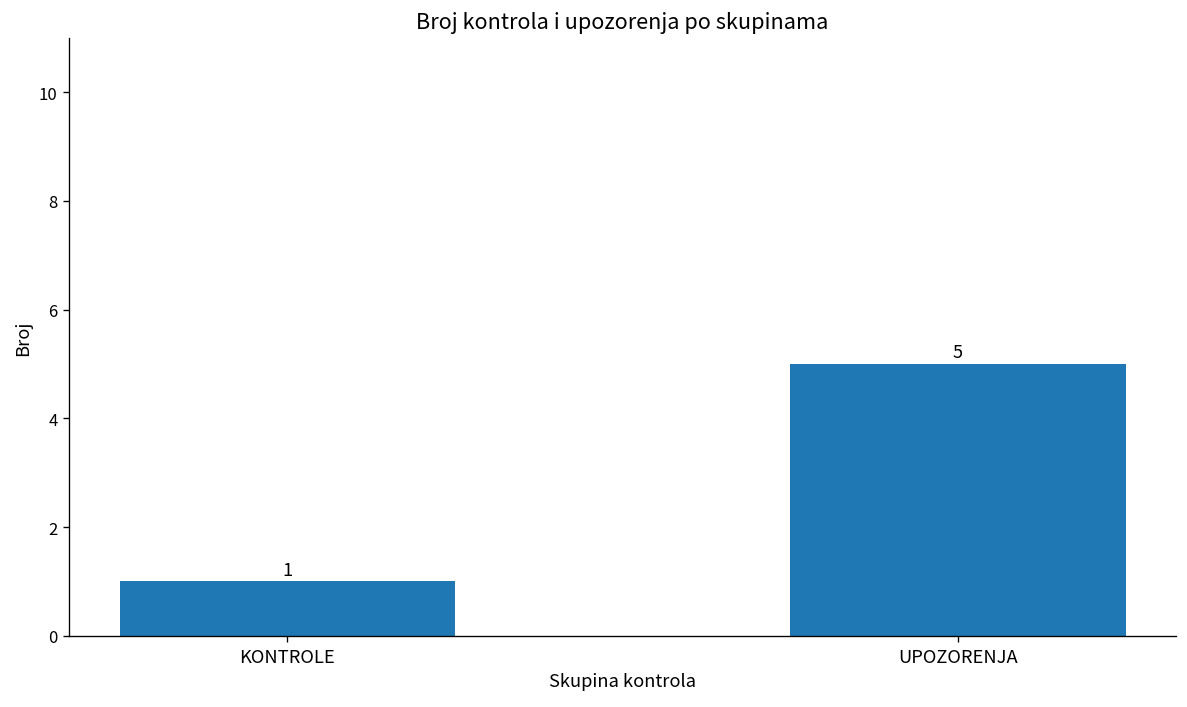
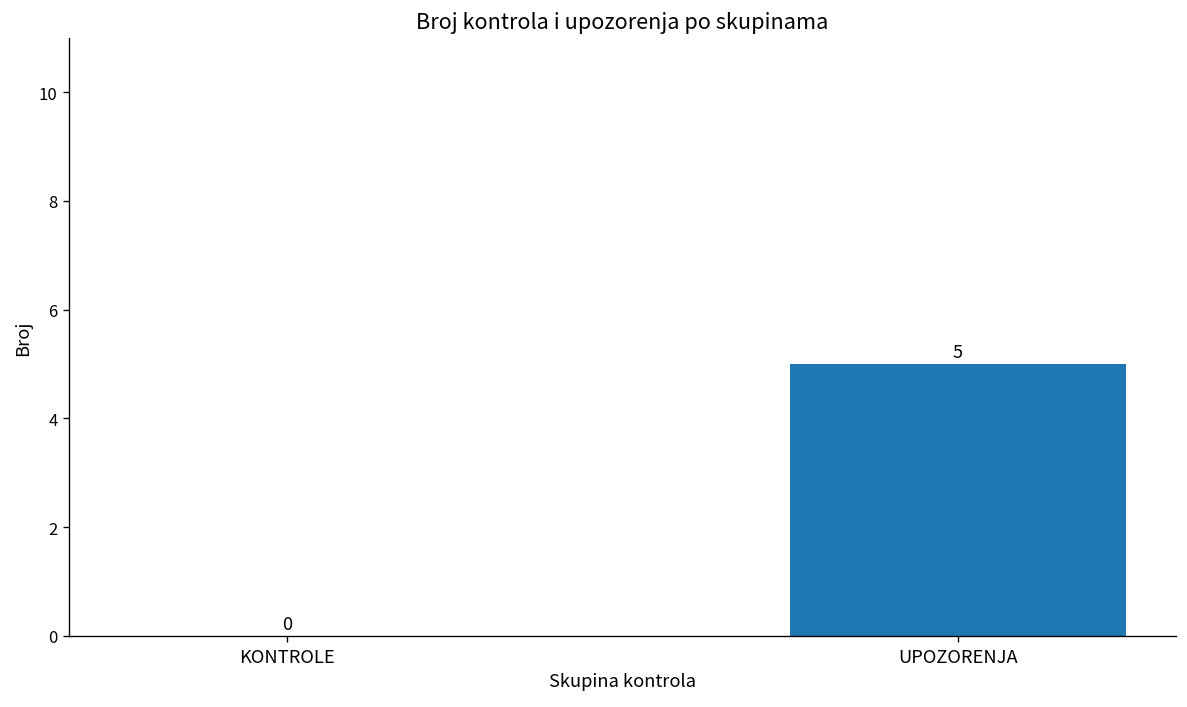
KONTROLE: 1 -> 0
